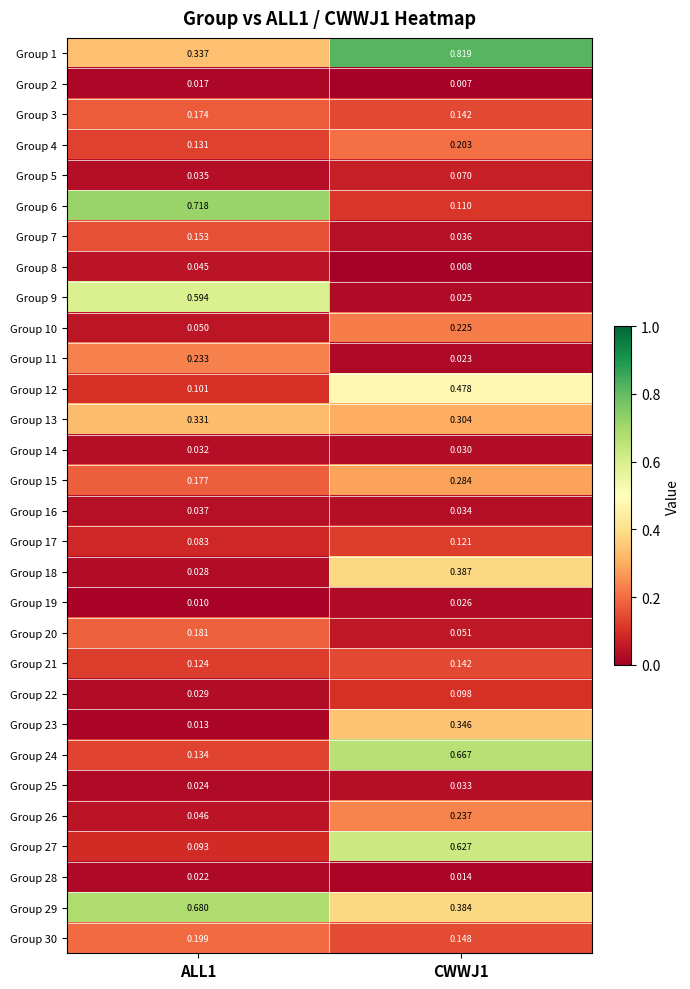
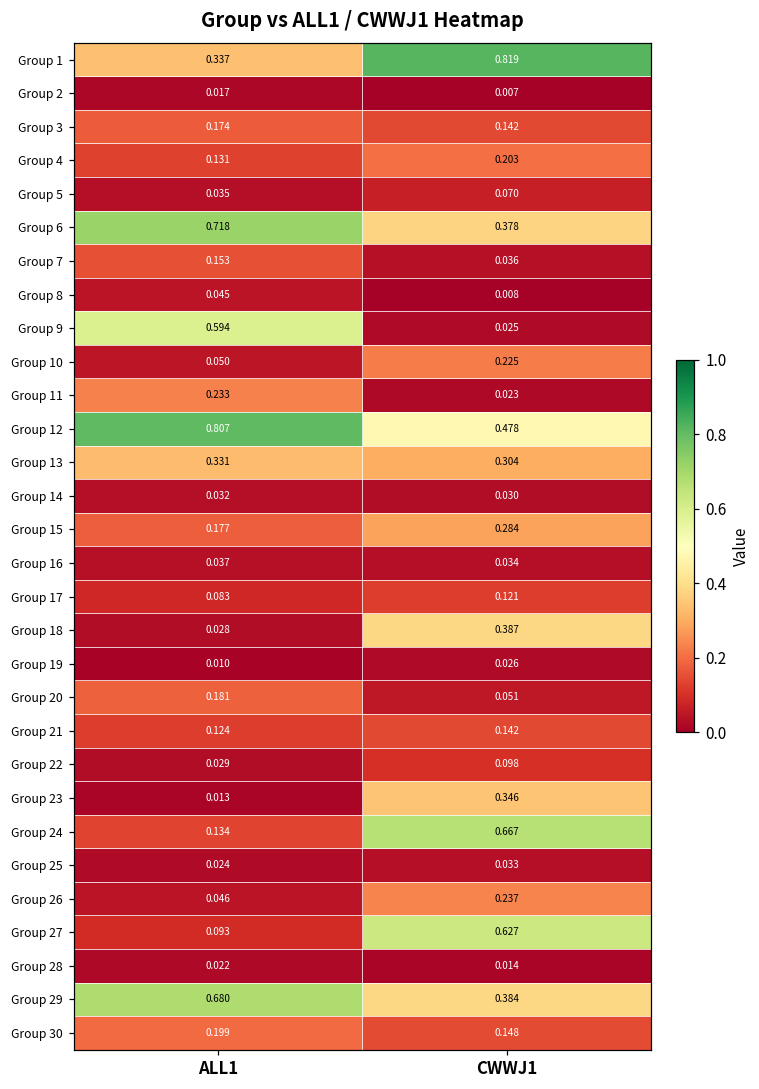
Group 6, CWWJ1: 0.110 -> 0.378
Group 12, ALL1: 0.101 -> 0.807
